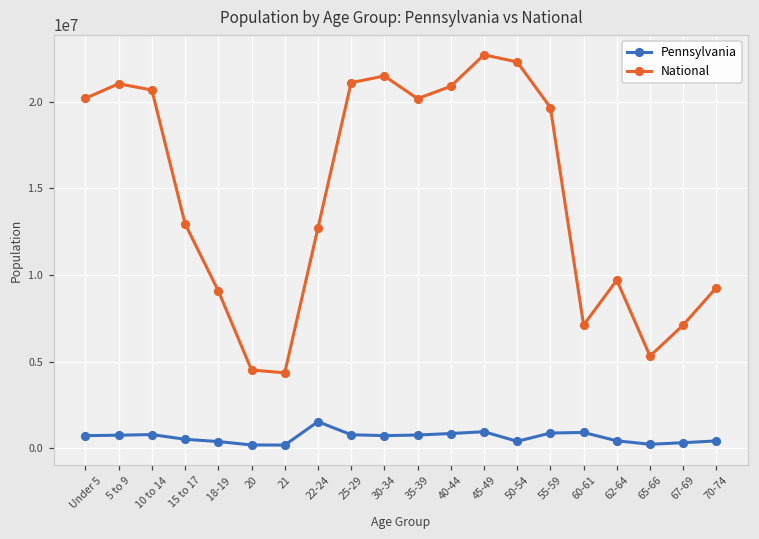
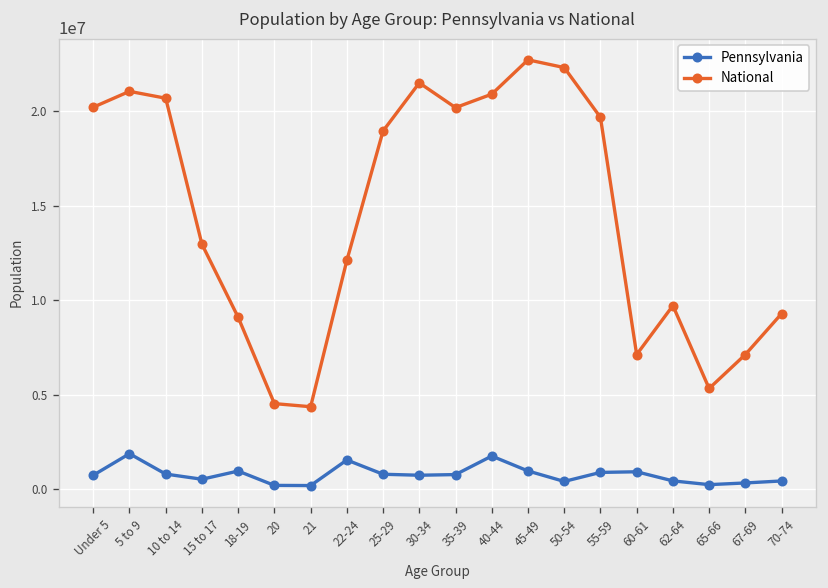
Pennsylvania, 5 to 9: 800000 -> 1900000
Pennsylvania, 18-19: 400000 -> 1000000
National, 22-24: 12700000 -> 12100000
National, 25-29: 21100000 -> 18900000
Pennsylvania, 40-44: 900000 -> 1700000
